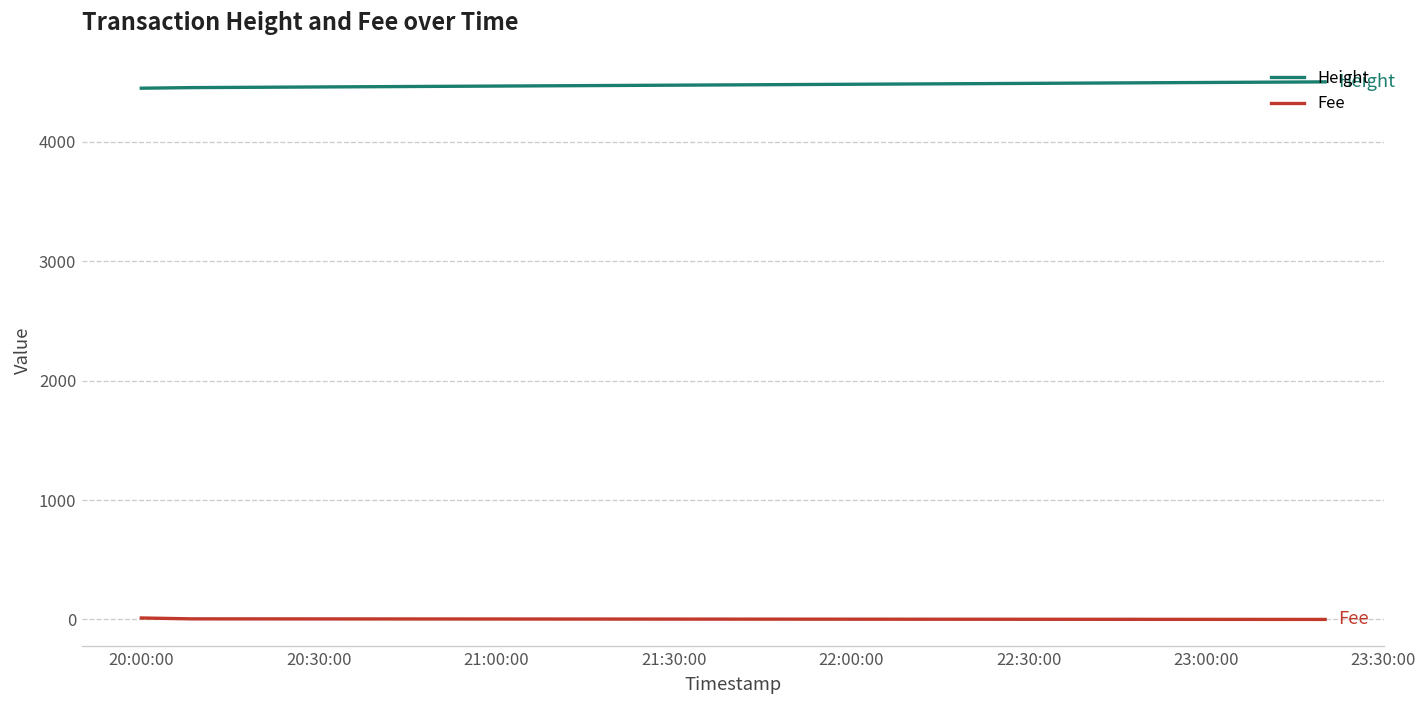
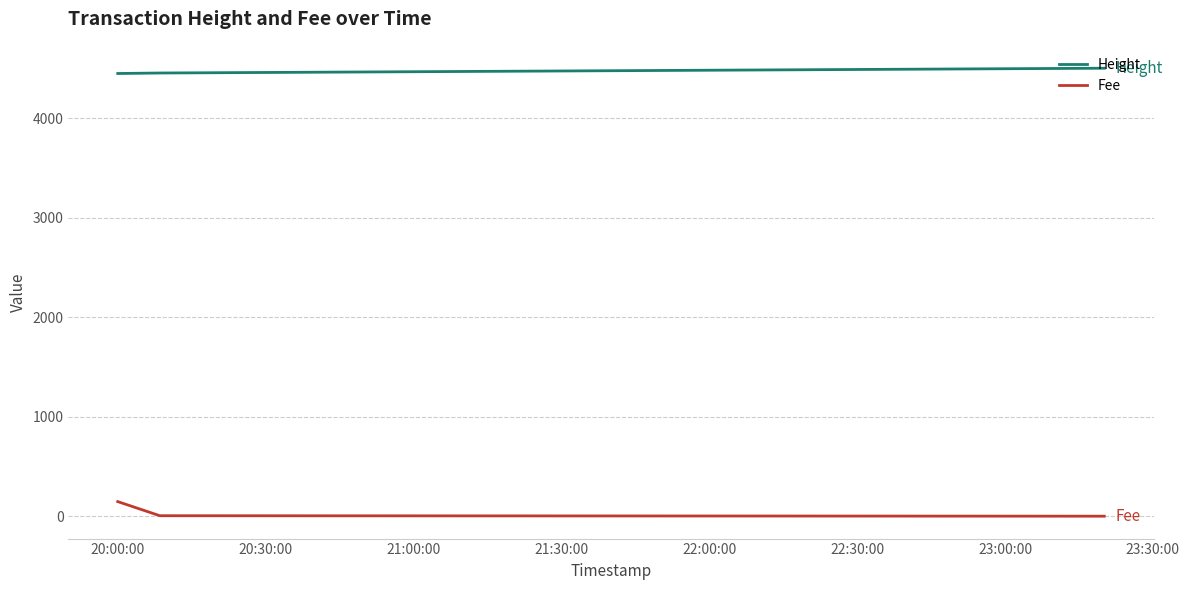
Fee, 20:00:00: 0 -> 100
